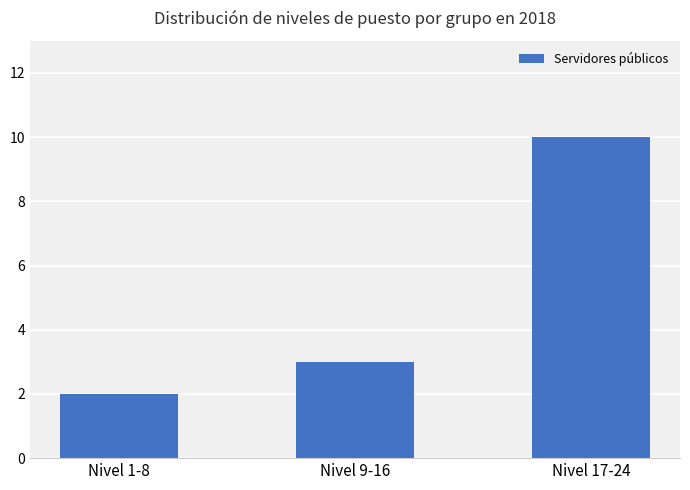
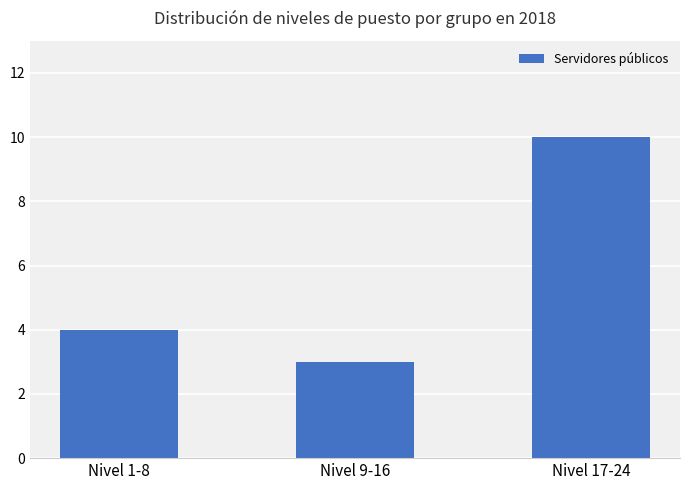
Nivel 1-8: 2 -> 4
